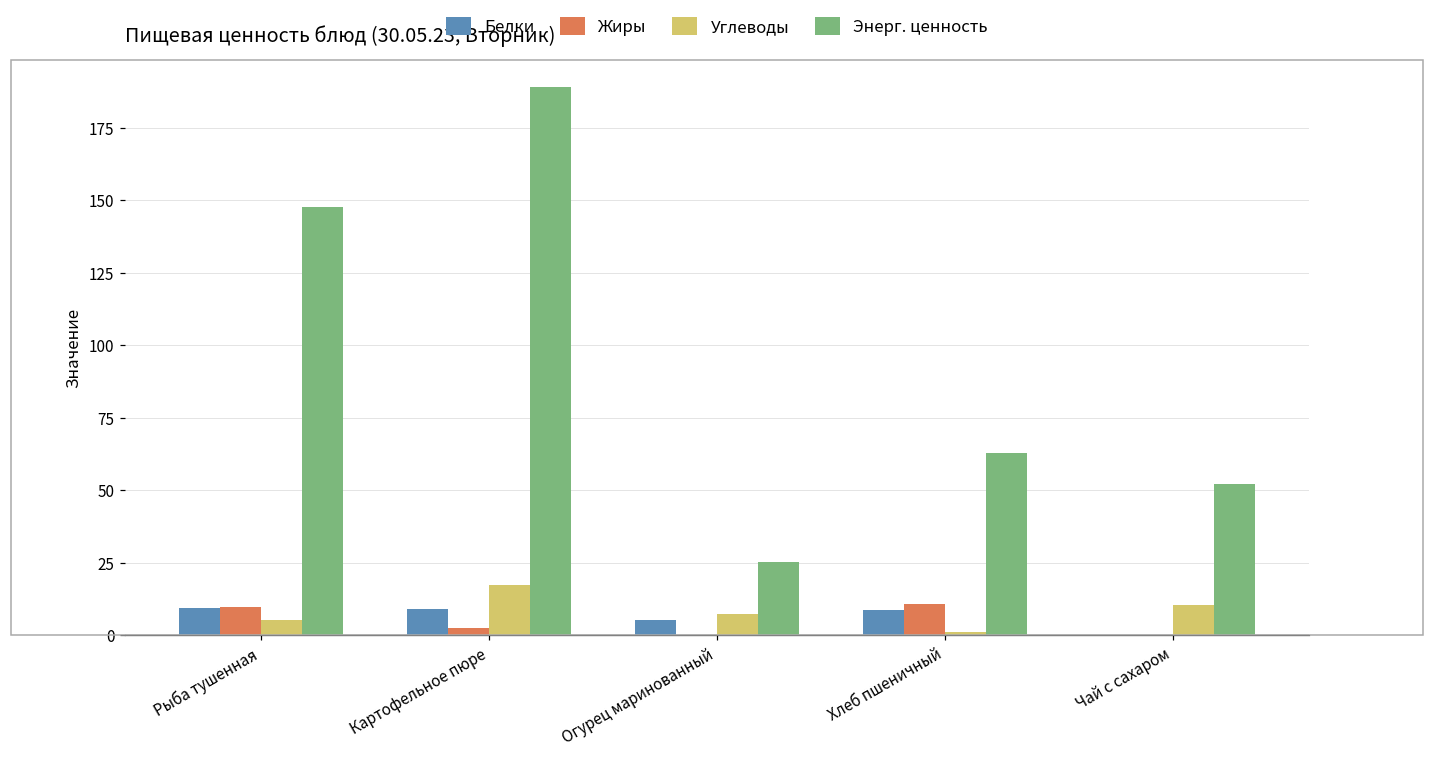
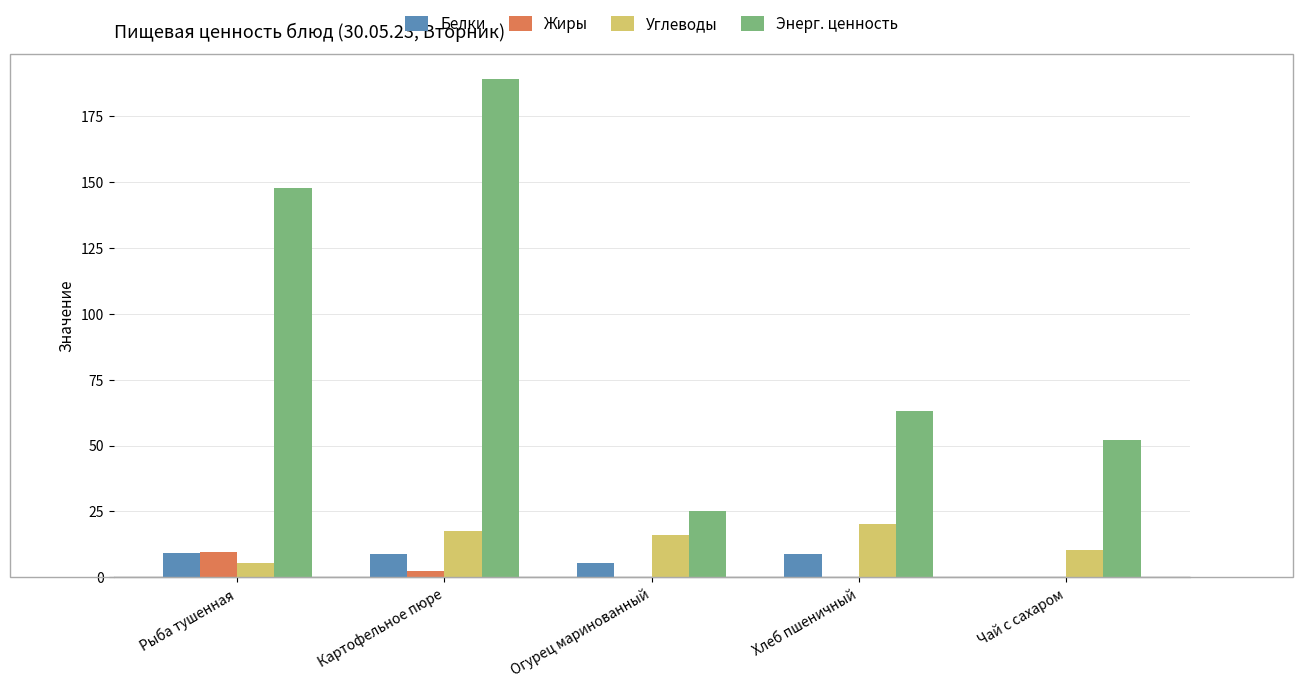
Углеводы, Огурец маринованный: 7 -> 16
Жиры, Хлеб пшеничный: 11 -> 0
Углеводы, Хлеб пшеничный: 1 -> 20
